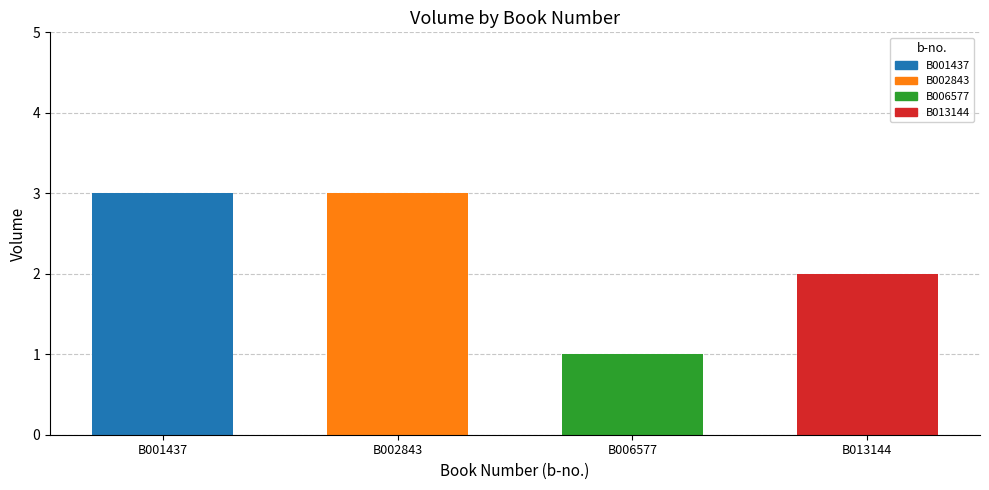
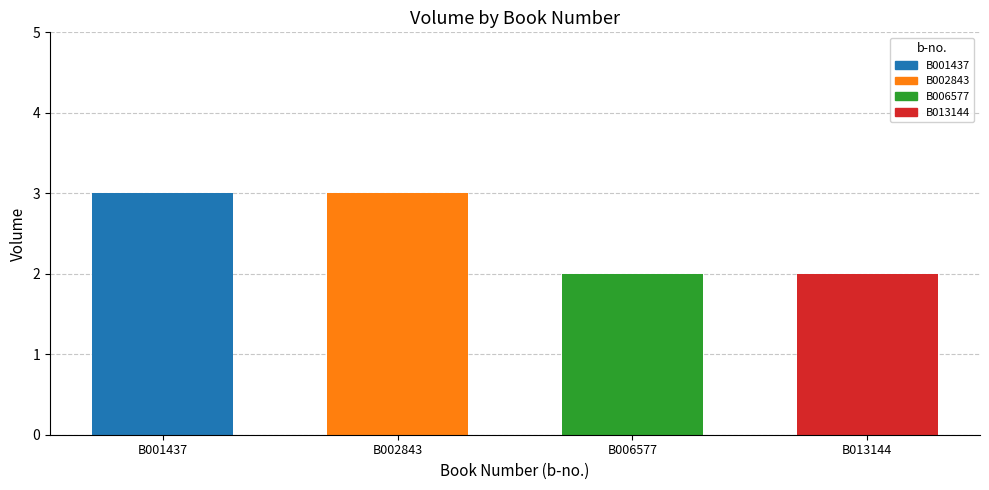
B006577: 1 -> 2
